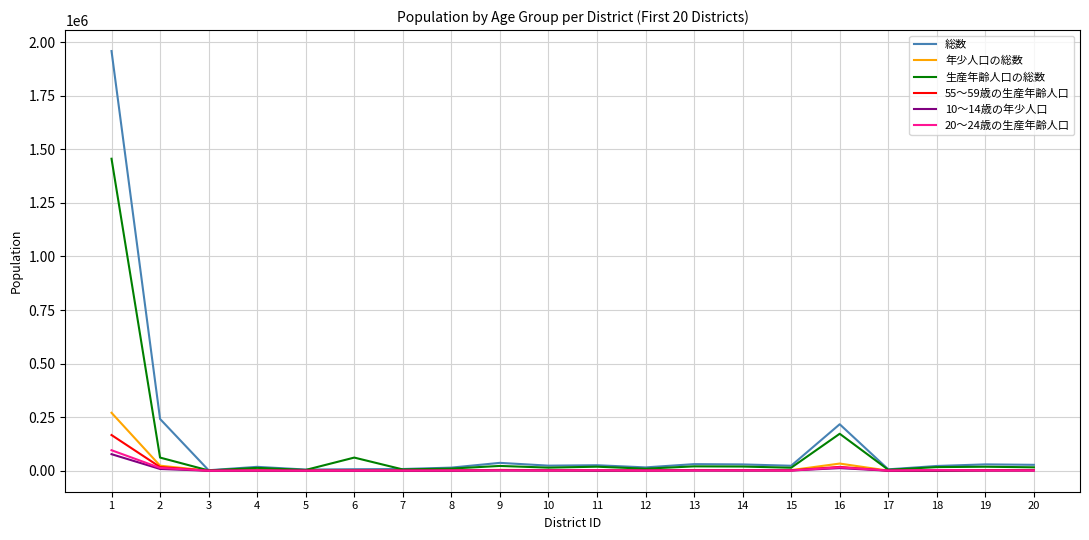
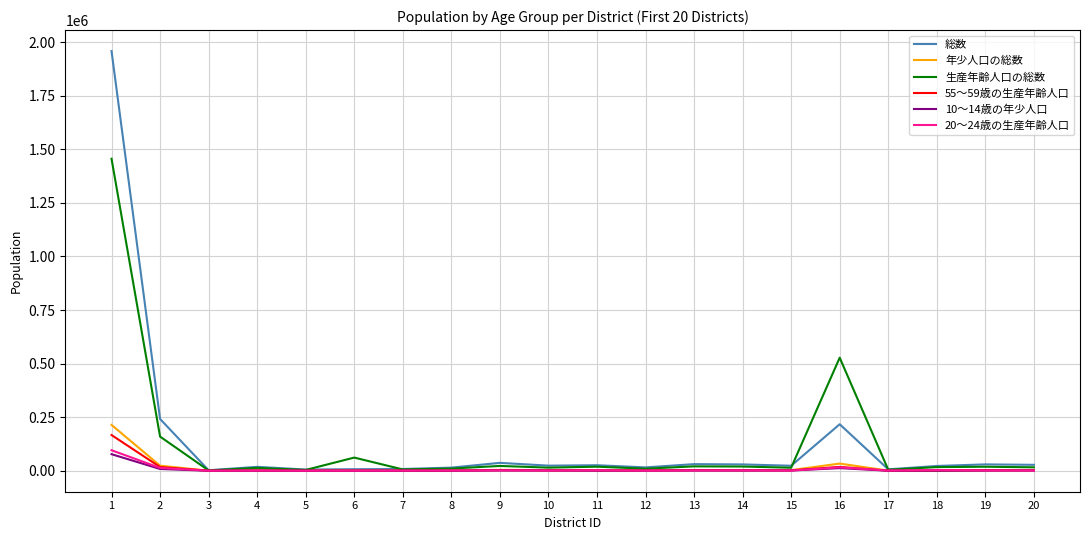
年少人口の総数, 1: 270000 -> 210000
生産年齢人口の総数, 2: 60000 -> 160000
生産年齢人口の総数, 16: 170000 -> 530000
